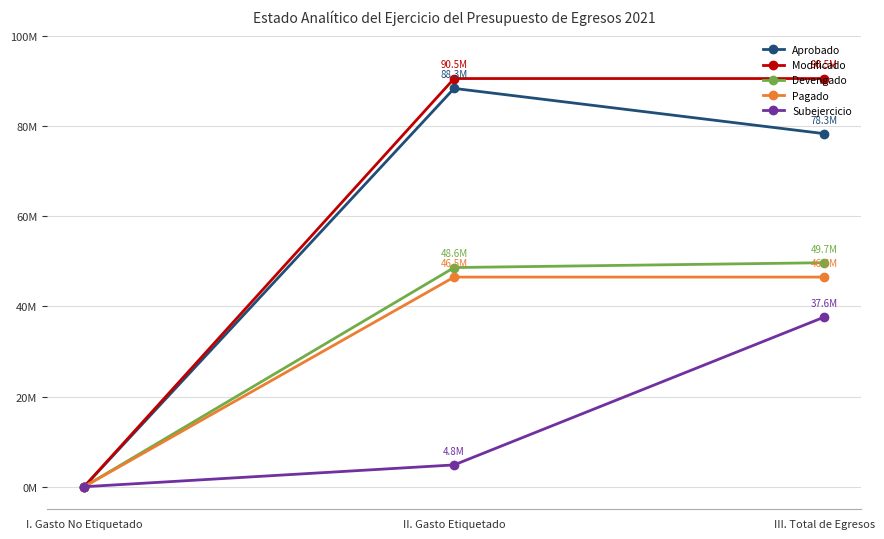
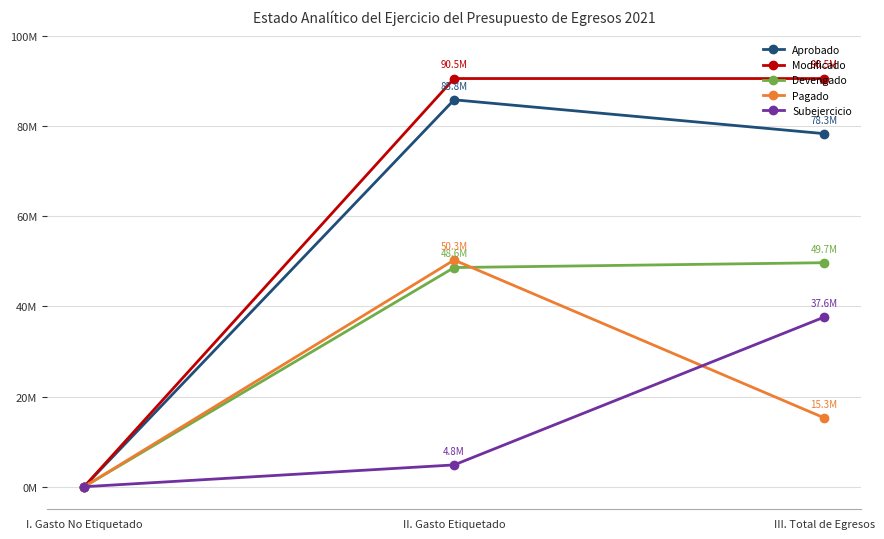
Aprobado, II. Gasto Etiquetado: 88.3M -> 85.8M
Pagado, II. Gasto Etiquetado: 46.5M -> 50.3M
Pagado, III. Total de Egresos: 46.5M -> 15.3M
